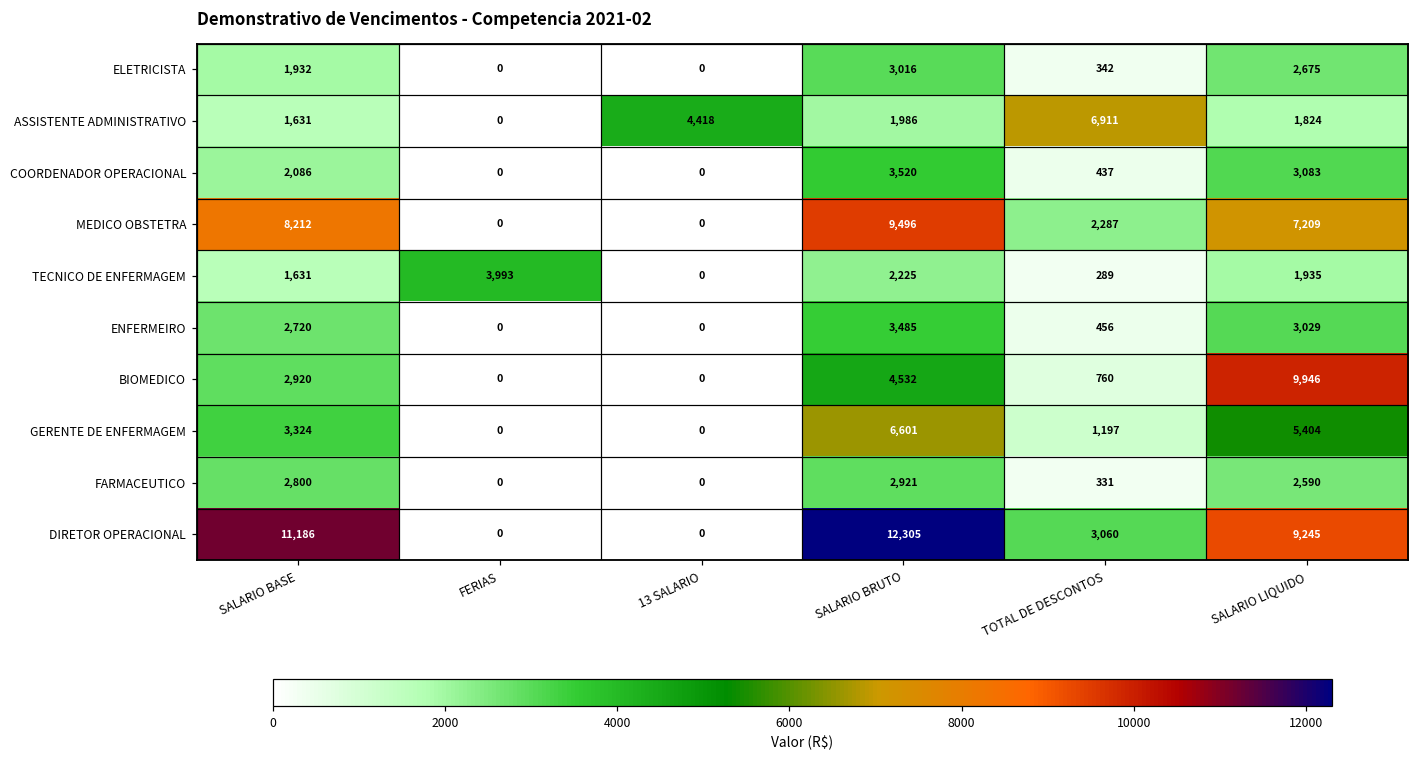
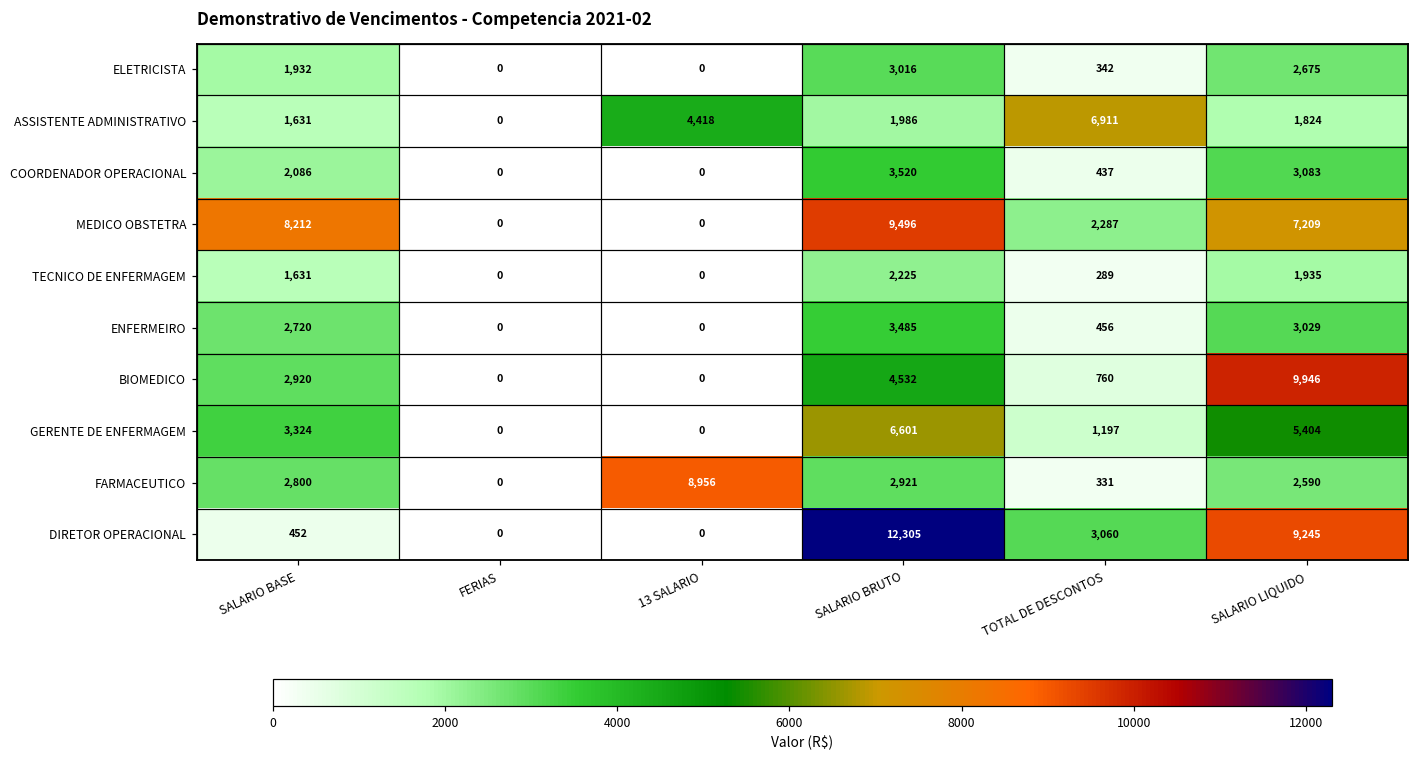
TECNICO DE ENFERMAGEM, FERIAS: 3,993 -> 0
FARMACEUTICO, 13 SALARIO: 0 -> 8,956
DIRETOR OPERACIONAL, SALARIO BASE: 11,186 -> 452
